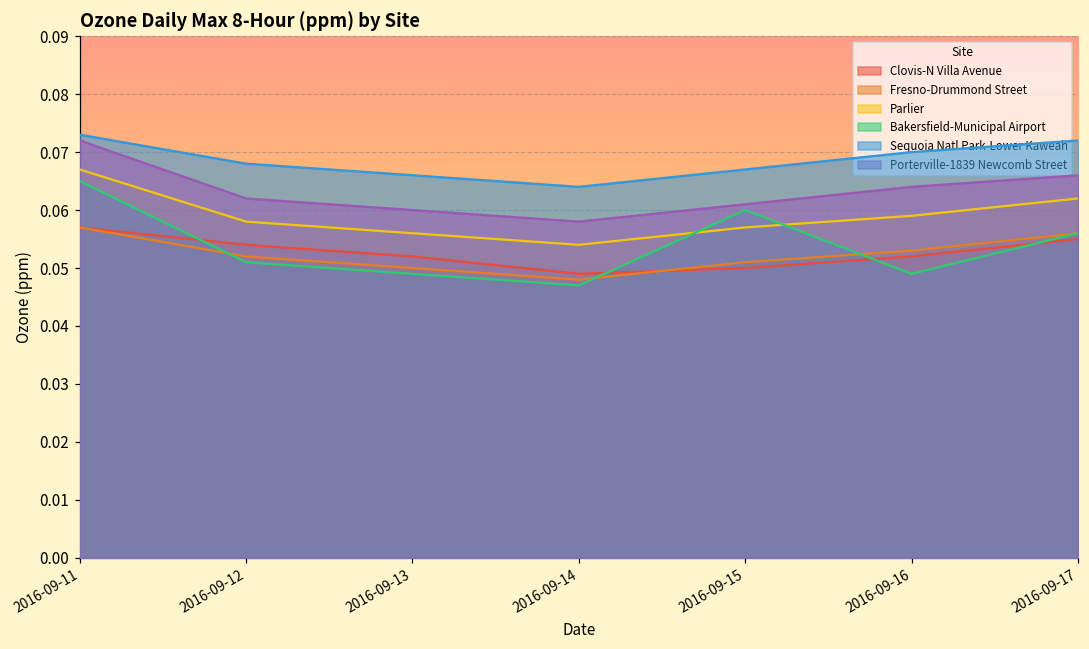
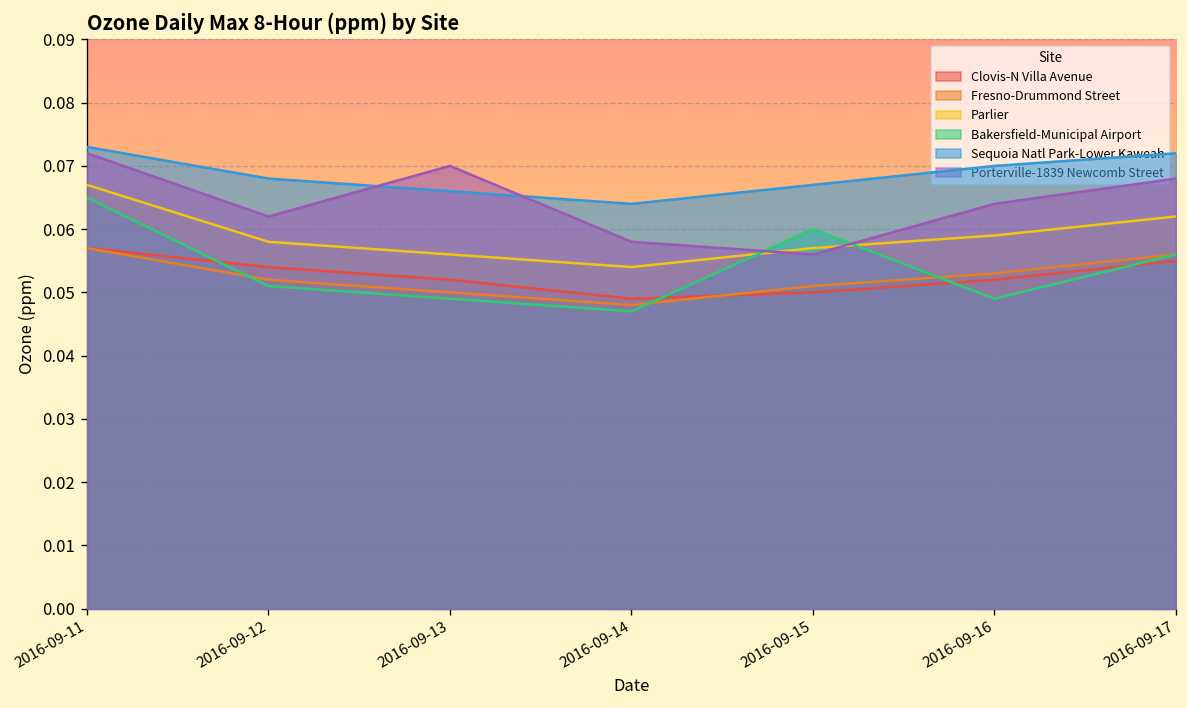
Porterville-1839 Newcomb Street, 2016-09-13: 0.06 -> 0.07
Porterville-1839 Newcomb Street, 2016-09-15: 0.061 -> 0.056
Porterville-1839 Newcomb Street, 2016-09-17: 0.066 -> 0.068
